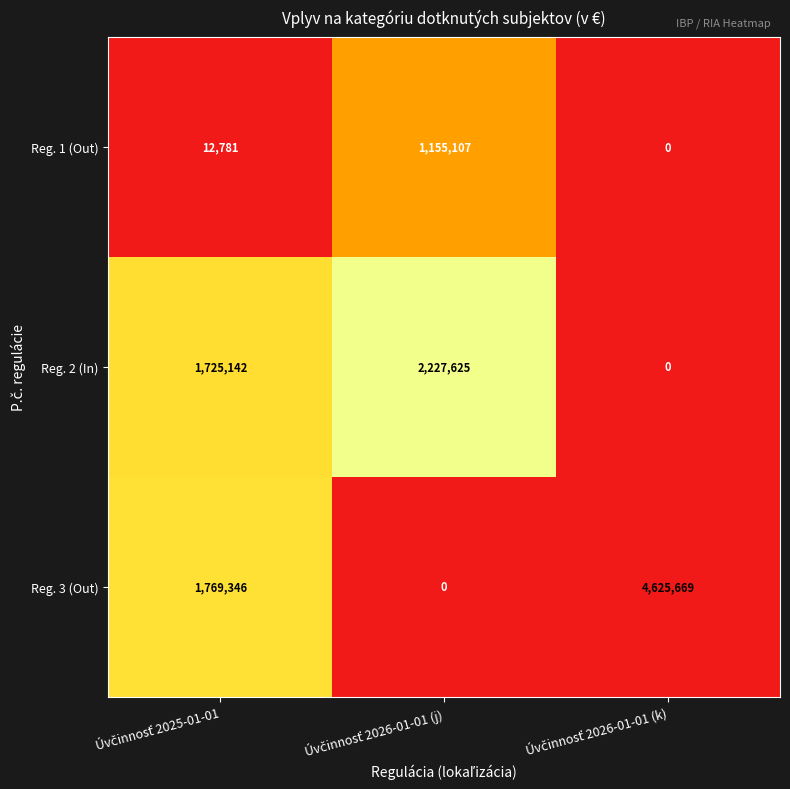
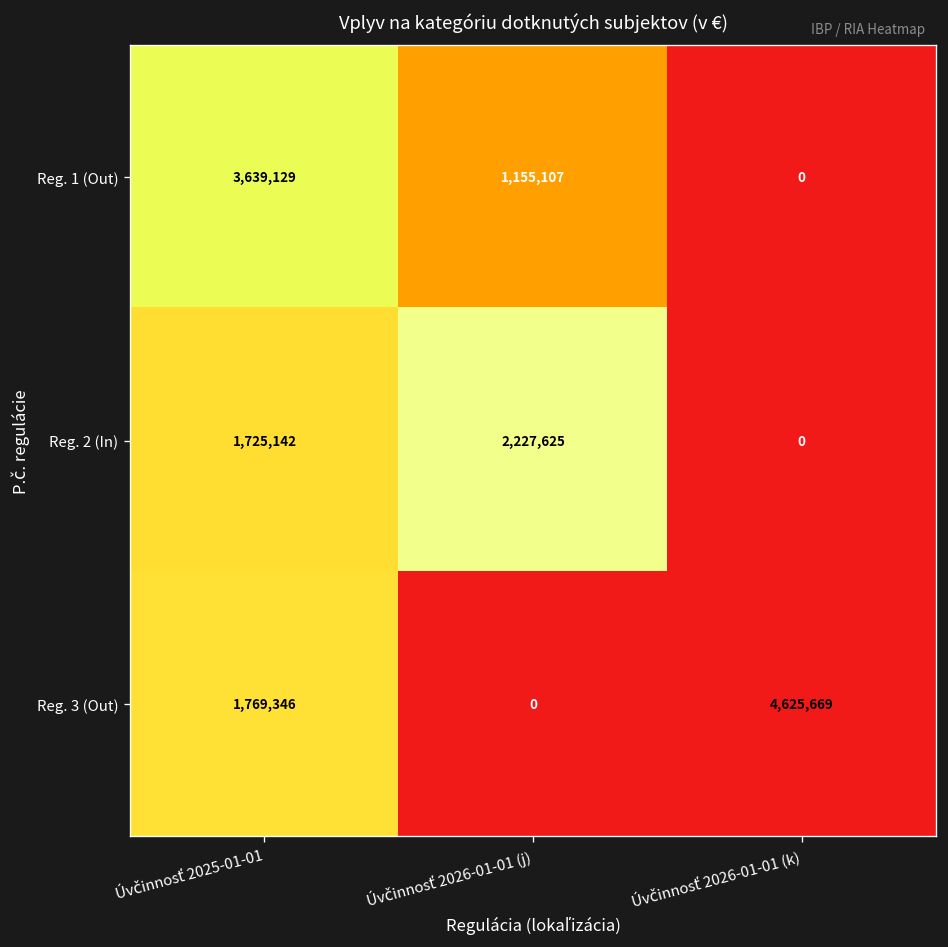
Reg. 1 (Out), Úvčinnosť 2025-01-01: 12,781 -> 3,639,129
